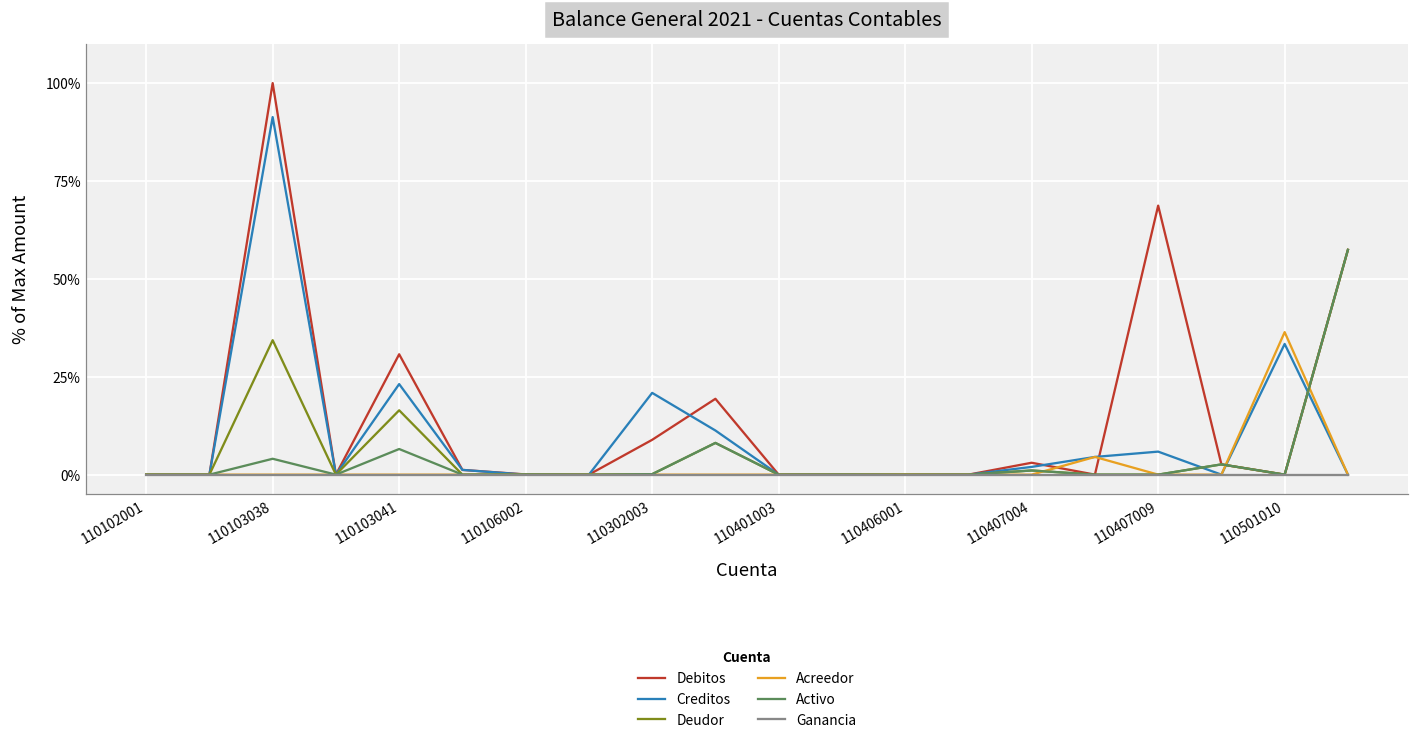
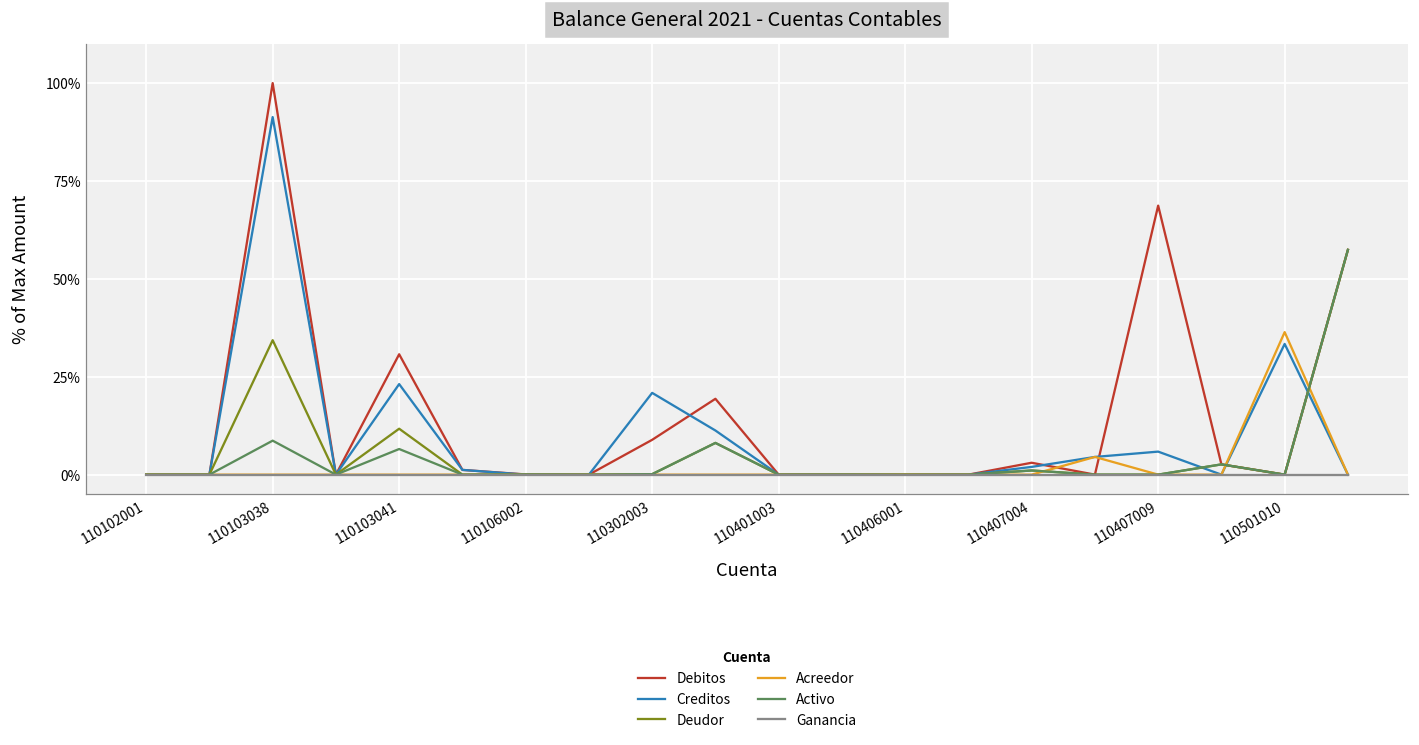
Activo, 110103038: 4% -> 9%
Deudor, 110103041: 16% -> 12%
